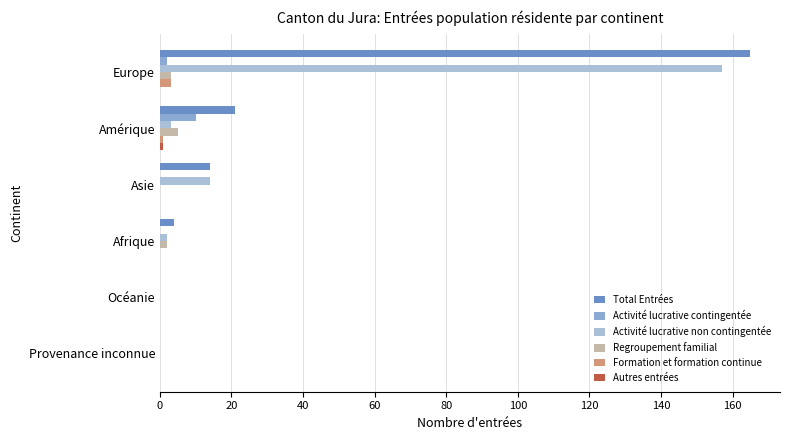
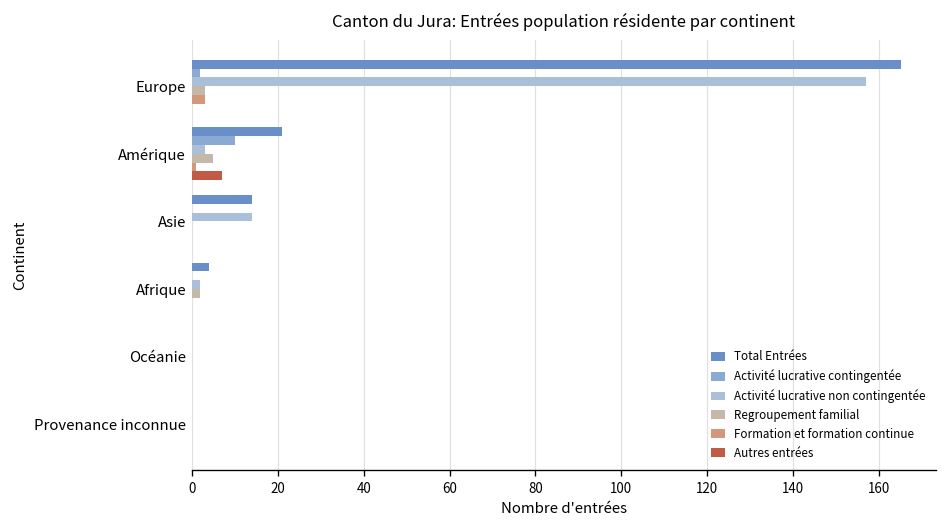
Autres entrées, Amérique: 1 -> 7
